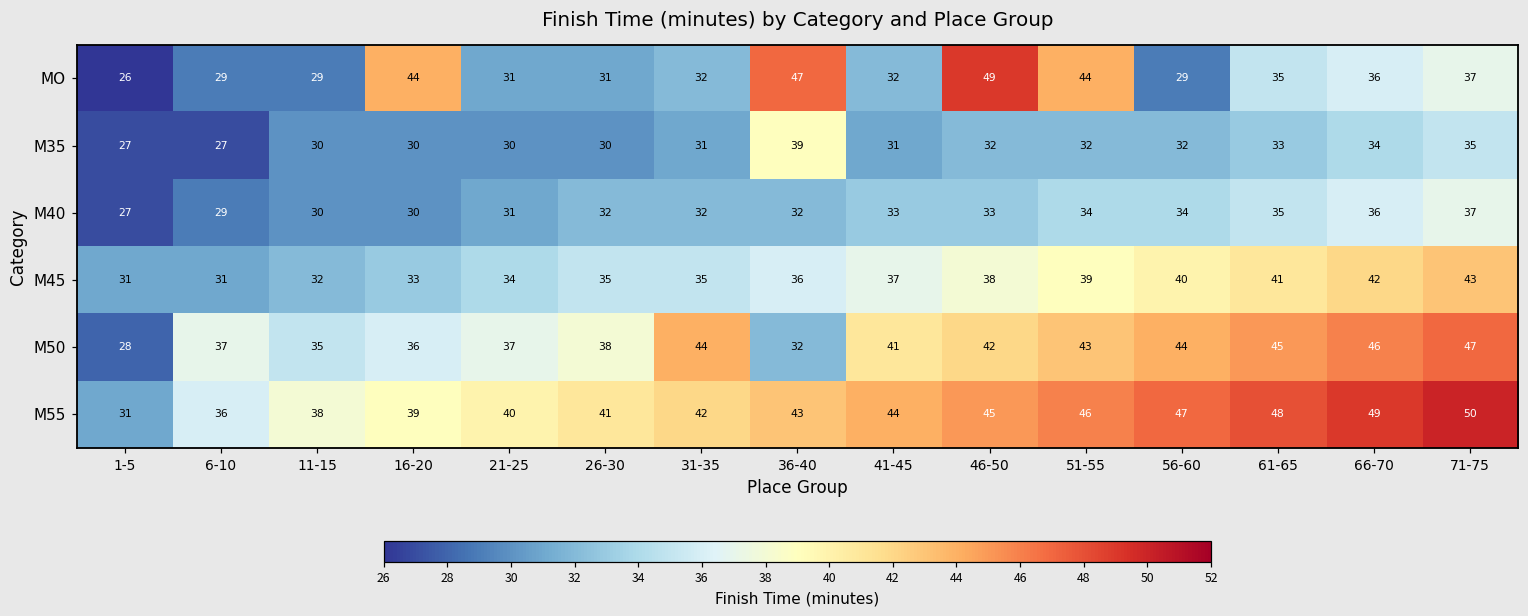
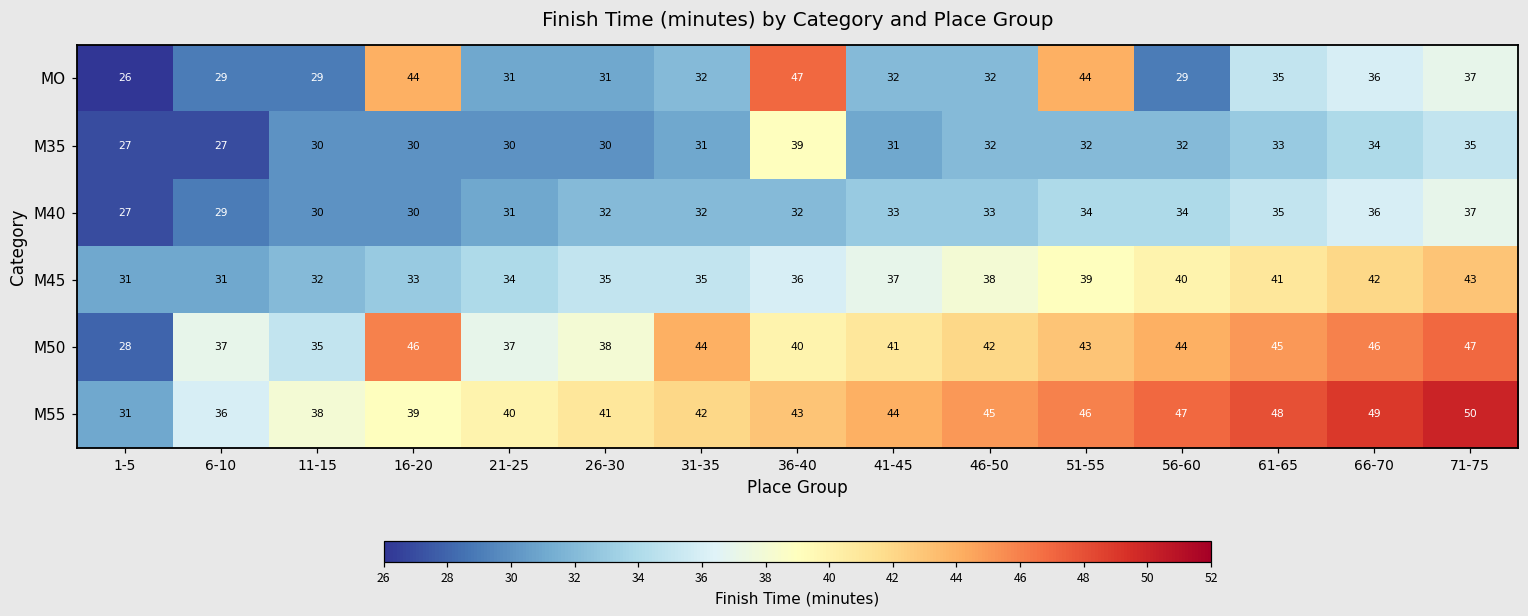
MO, 46-50: 49 -> 32
M50, 16-20: 36 -> 46
M50, 36-40: 32 -> 40
